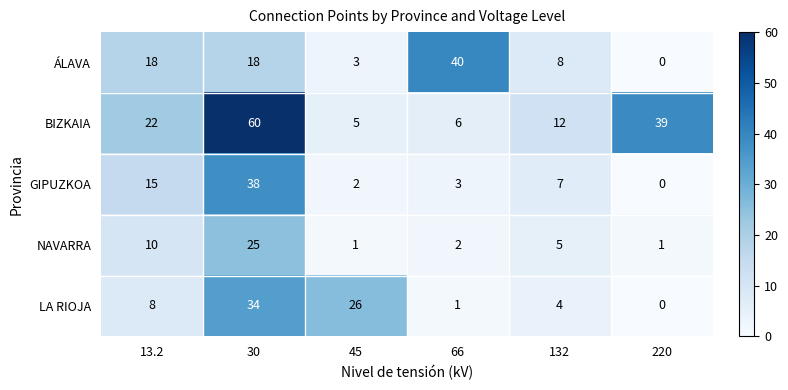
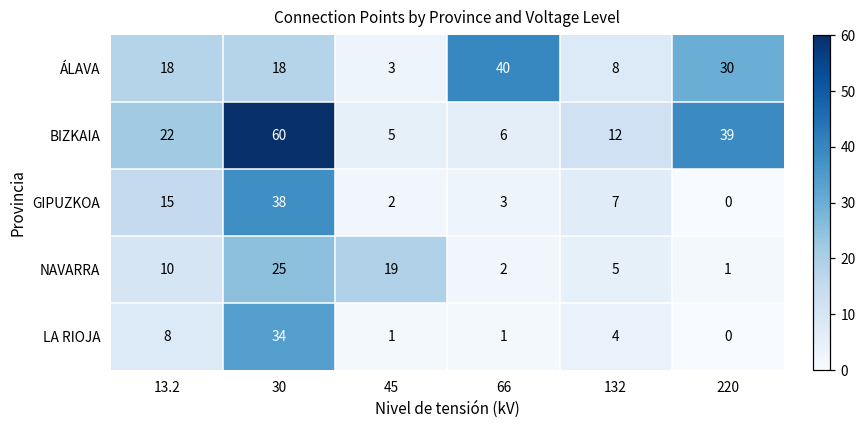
ÁLAVA, 220: 0 -> 30
NAVARRA, 45: 1 -> 19
LA RIOJA, 45: 26 -> 1
